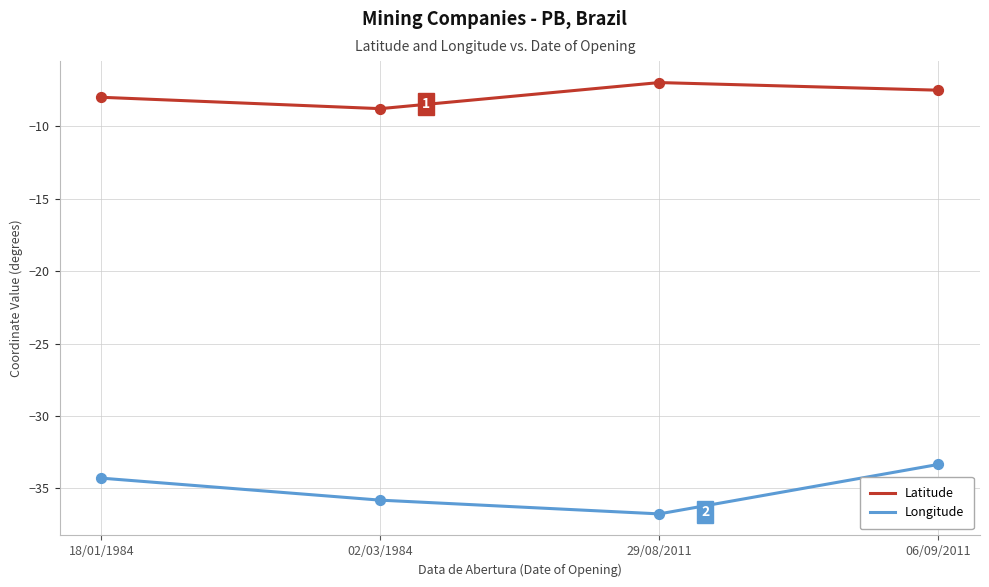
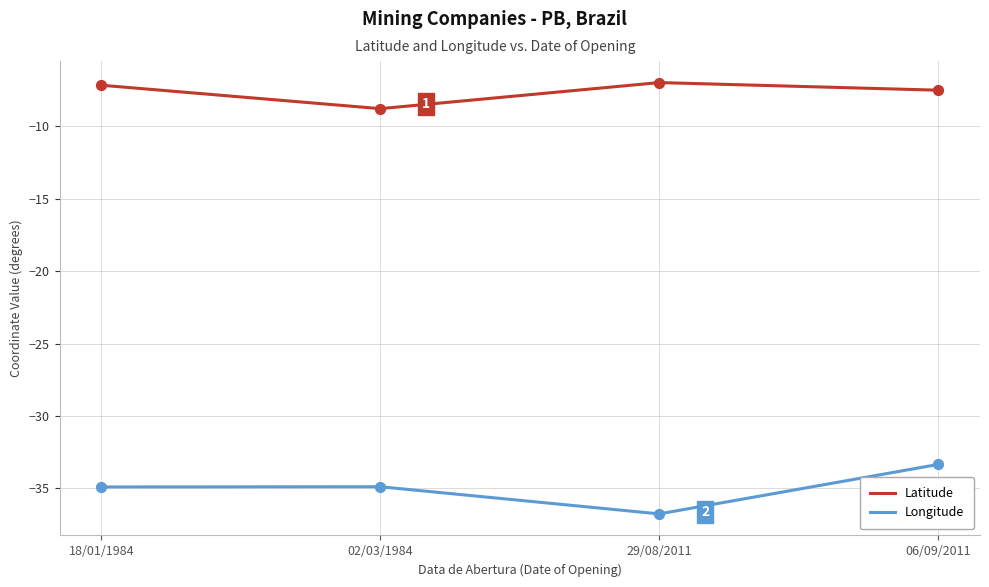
Latitude, 18/01/1984: -8.0 -> -7.2
Longitude, 18/01/1984: -34.3 -> -34.9
Longitude, 02/03/1984: -35.8 -> -34.9
